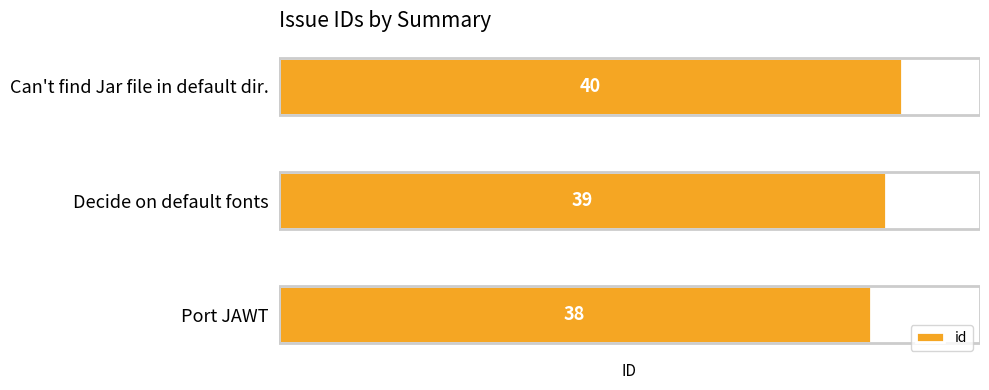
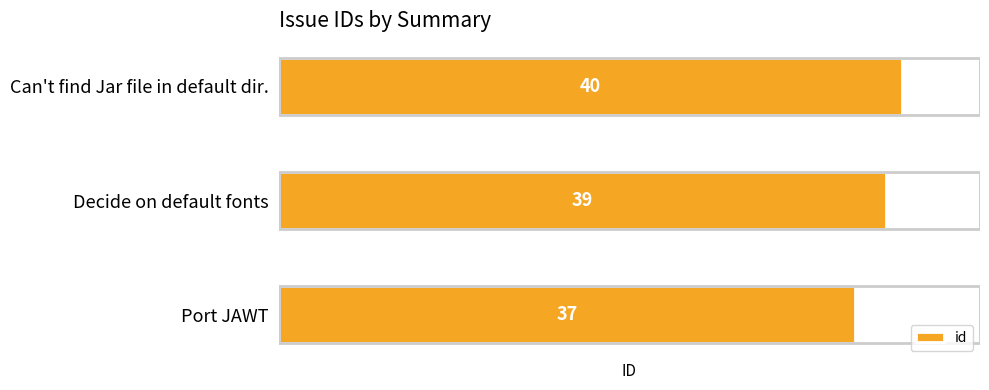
Port JAWT: 38 -> 37
